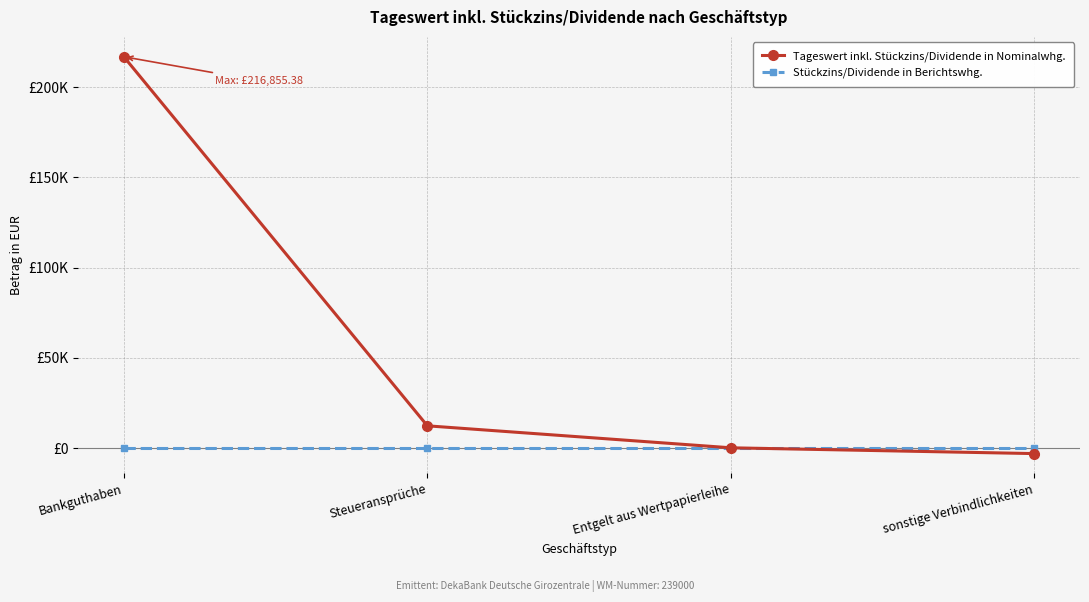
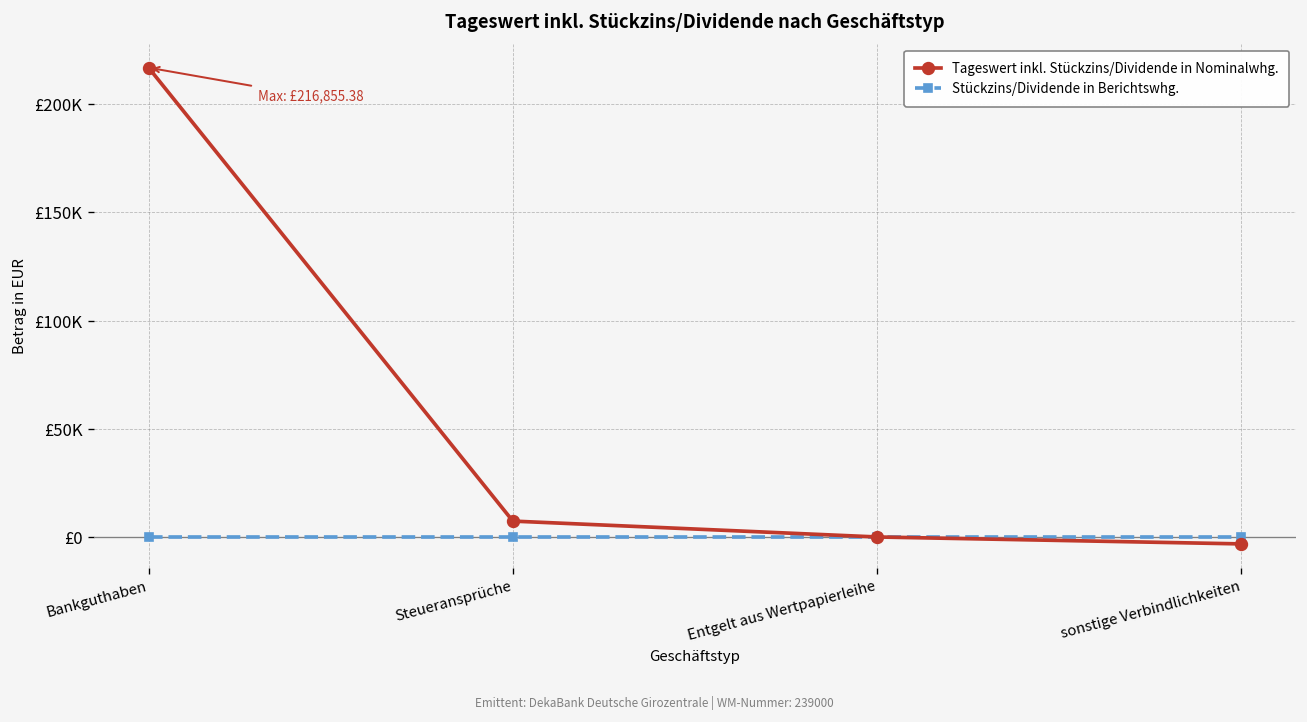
Tageswert inkl. Stückzins/Dividende in Nominalwhg., Steueransprüche: £12000 -> £7000
